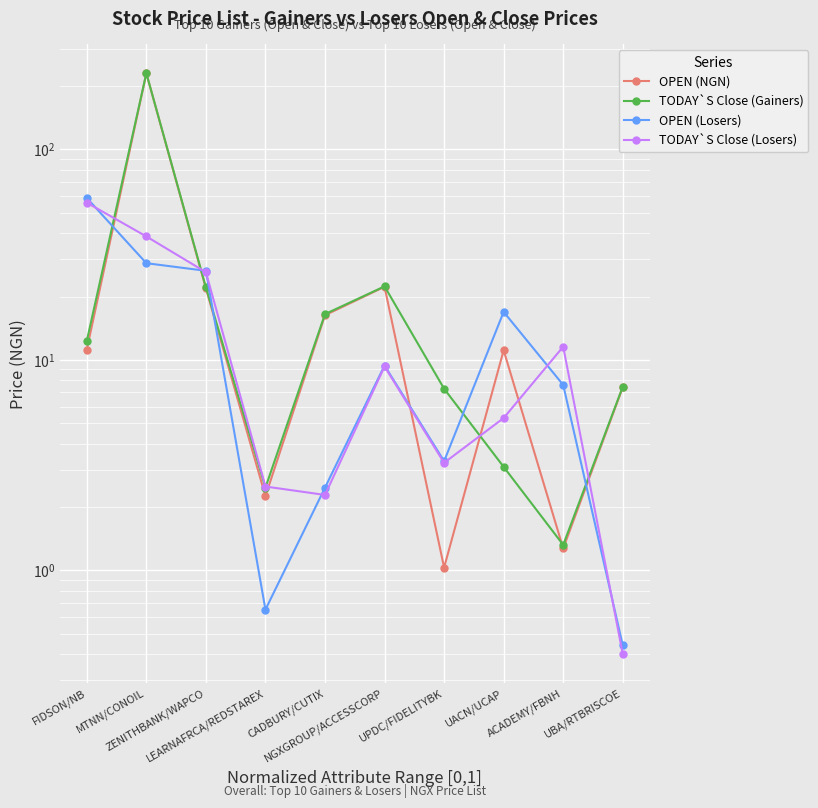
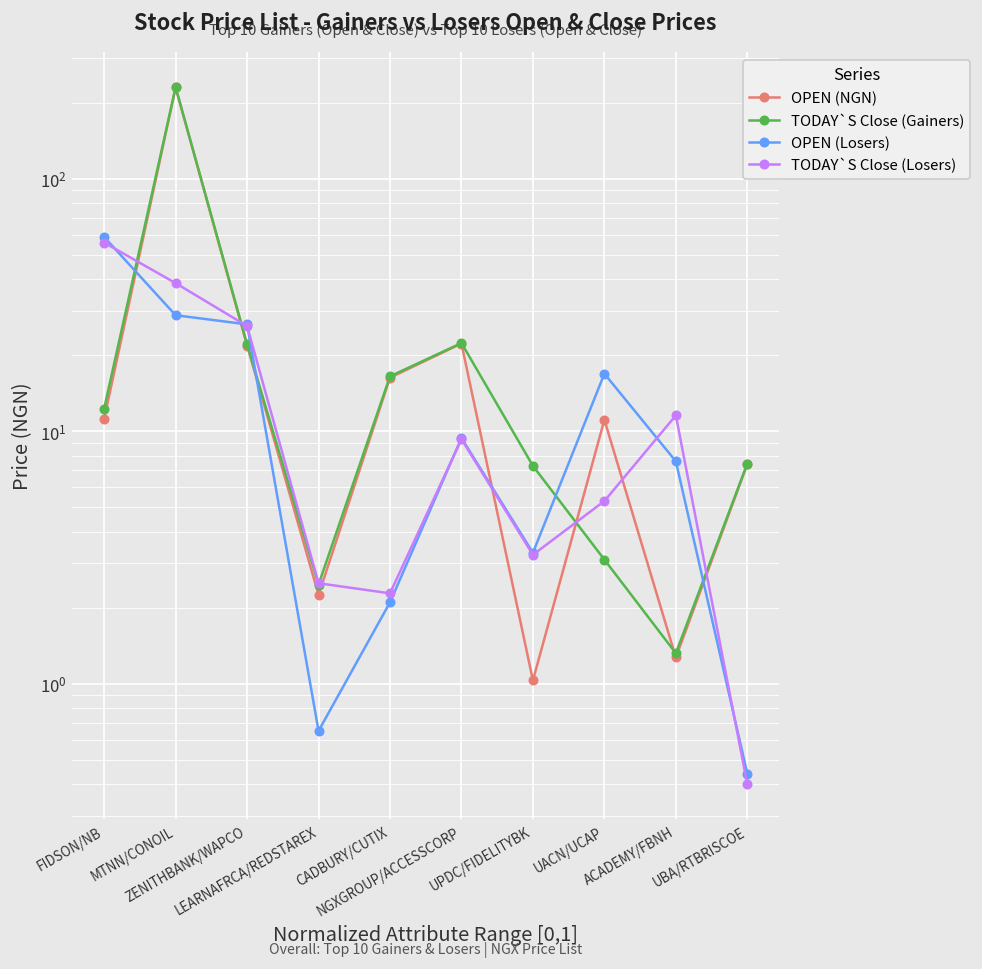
OPEN (Losers), CADBURY/CUTIX: 2.5 -> 2.1
